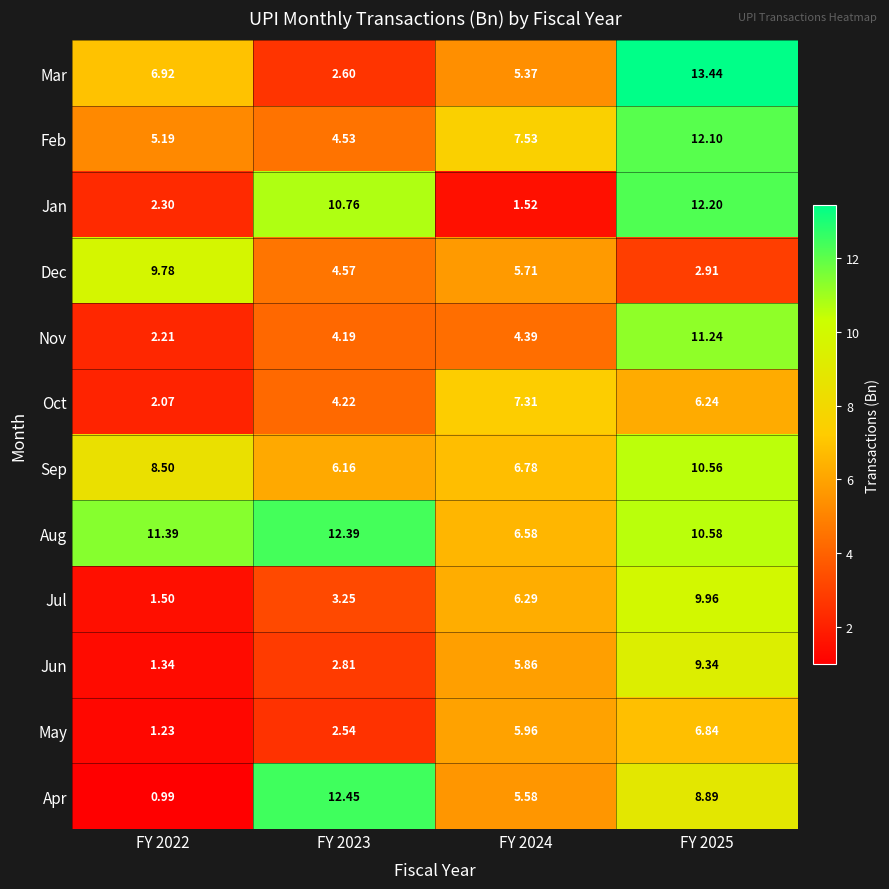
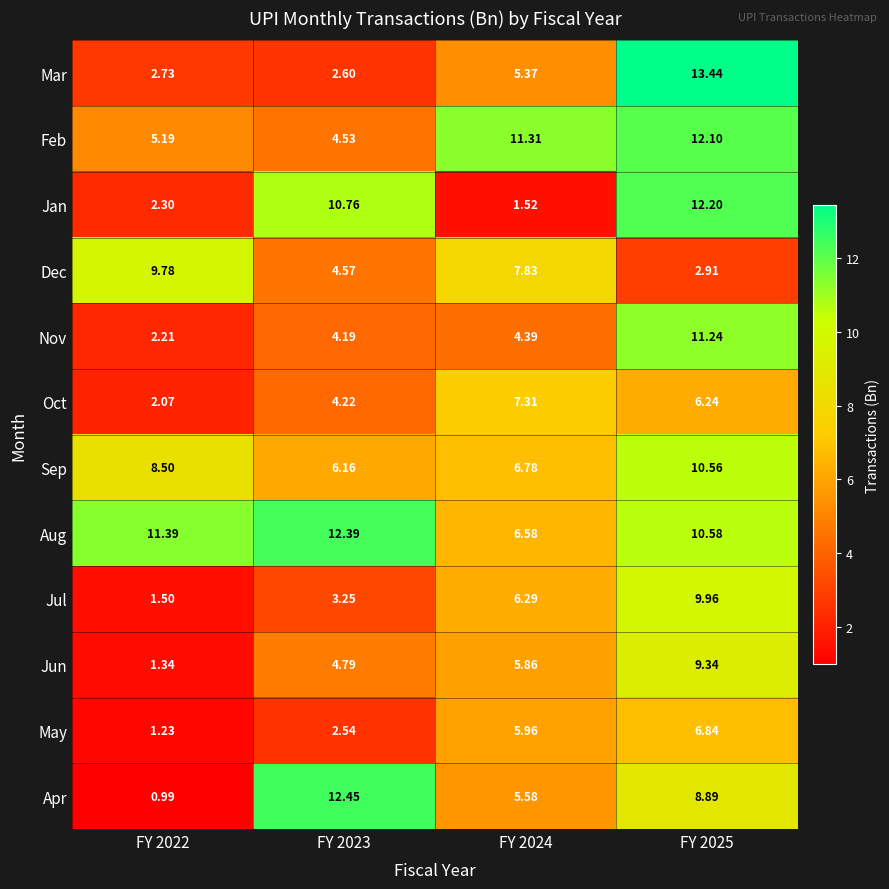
Mar, FY 2022: 6.92 -> 2.73
Feb, FY 2024: 7.53 -> 11.31
Dec, FY 2024: 5.71 -> 7.83
Jun, FY 2023: 2.81 -> 4.79
